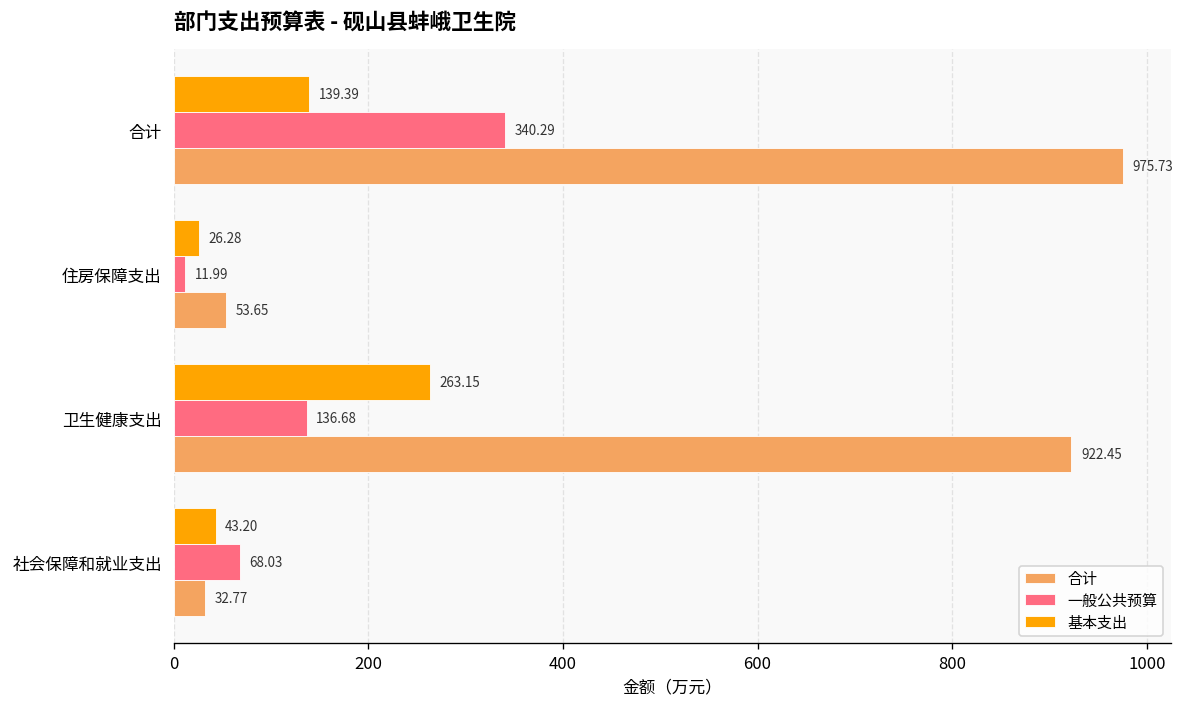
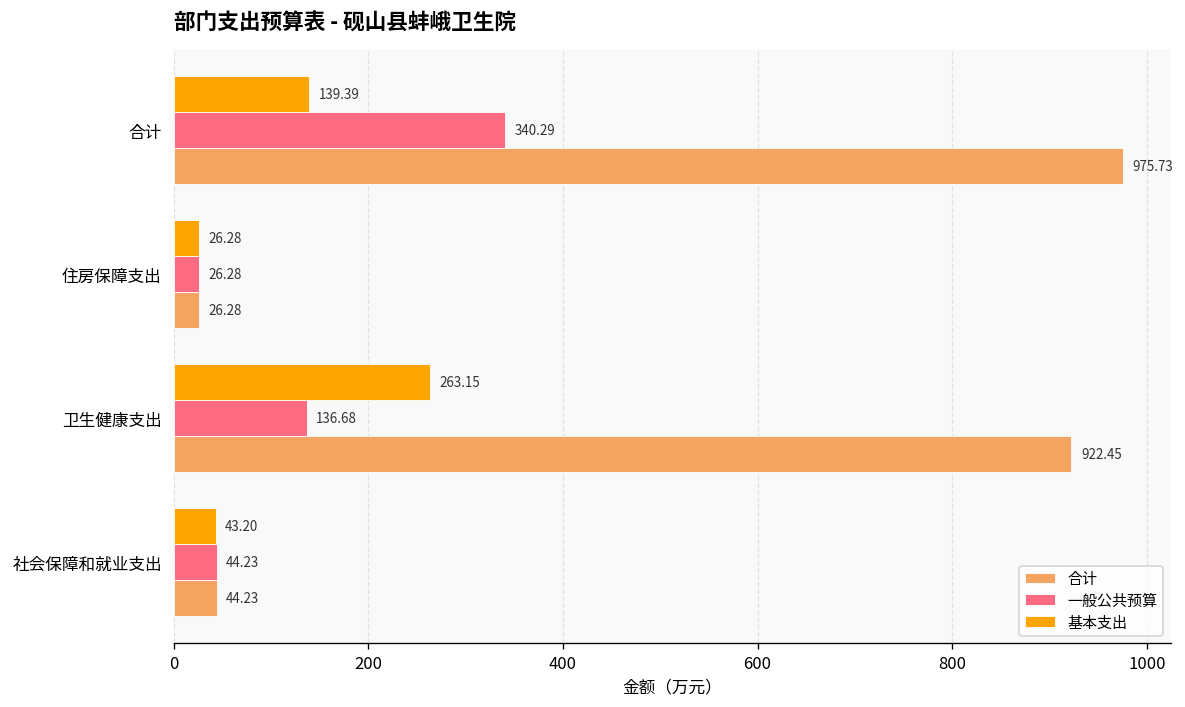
一般公共预算, 住房保障支出: 11.99 -> 26.28
合计, 住房保障支出: 53.65 -> 26.28
一般公共预算, 社会保障和就业支出: 68.03 -> 44.23
合计, 社会保障和就业支出: 32.77 -> 44.23
